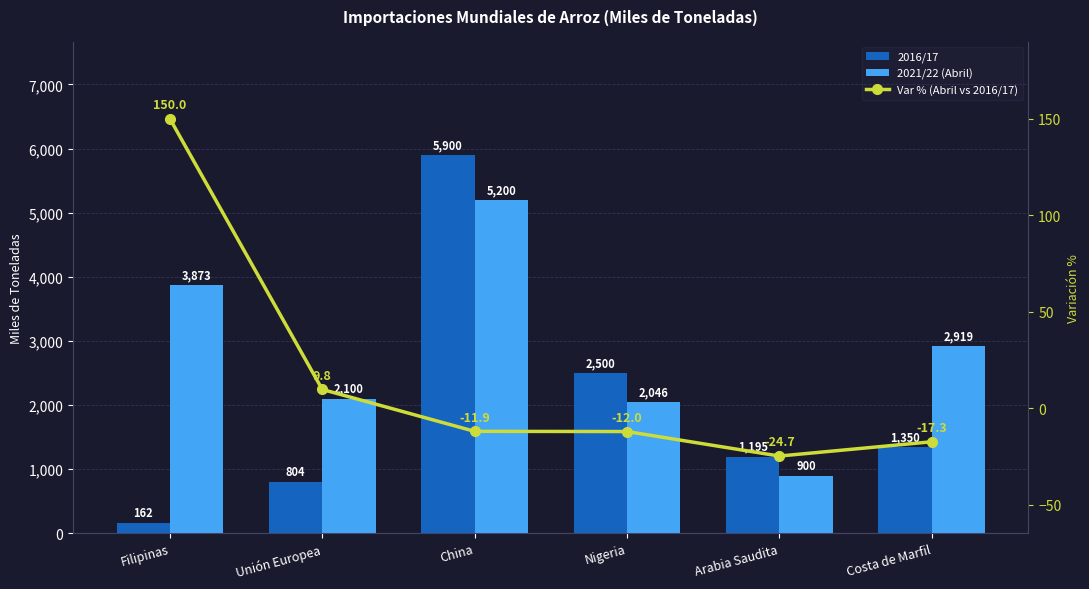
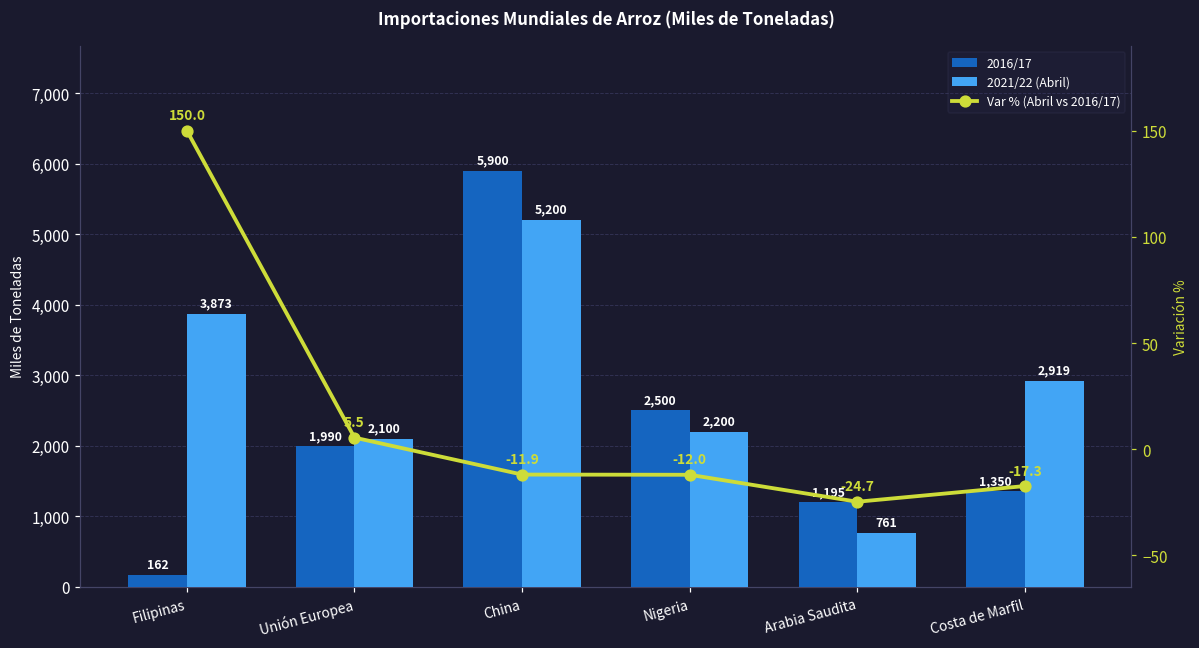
2016/17, Unión Europea: 804 -> 1,990
2021/22 (Abril), Nigeria: 2,046 -> 2,200
2021/22 (Abril), Arabia Saudita: 900 -> 761
Var % (Abril vs 2016/17), Unión Europea: 9.8 -> 5.5
